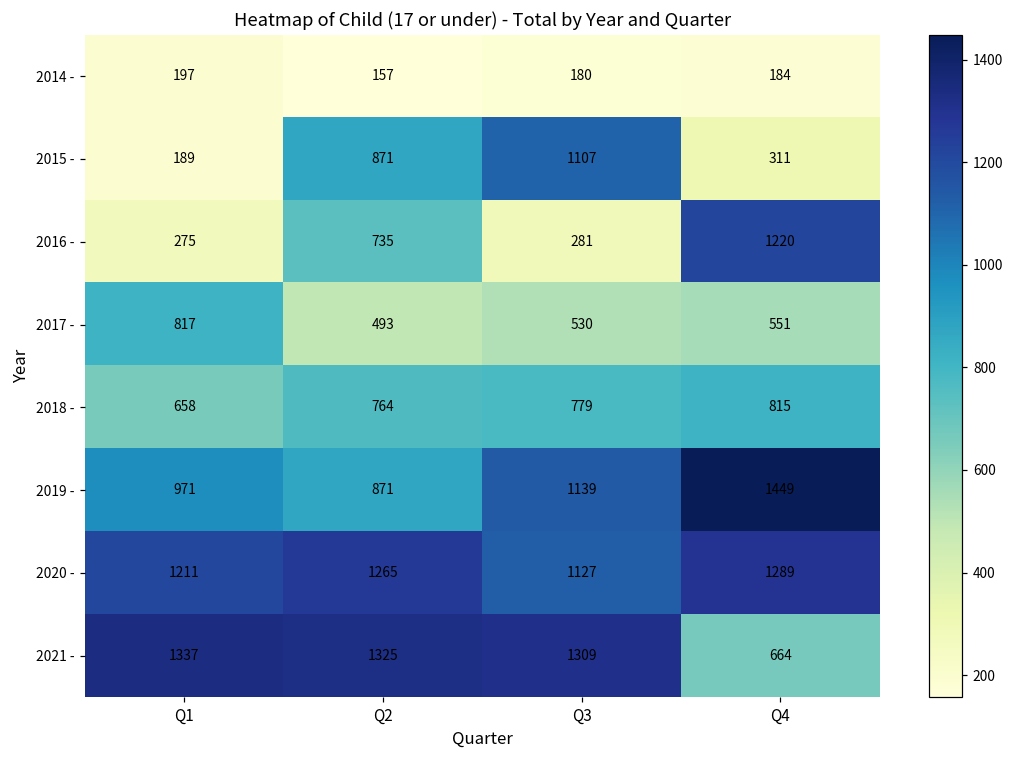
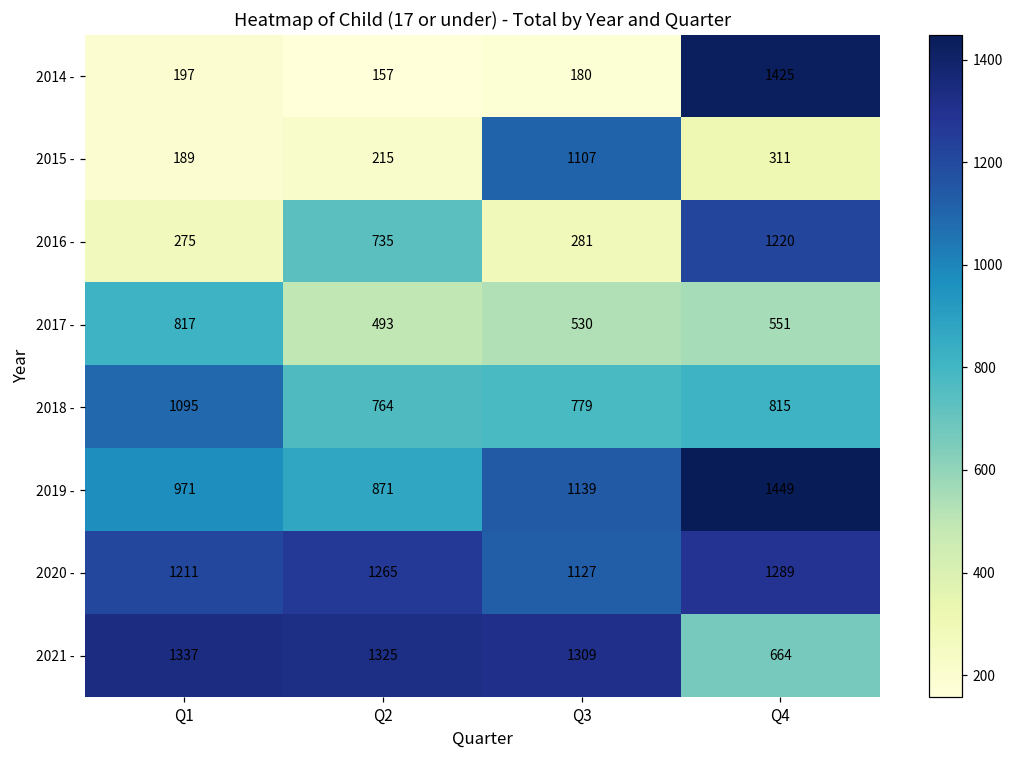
2014 -, Q4: 184 -> 1425
2015 -, Q2: 871 -> 215
2018 -, Q1: 658 -> 1095
